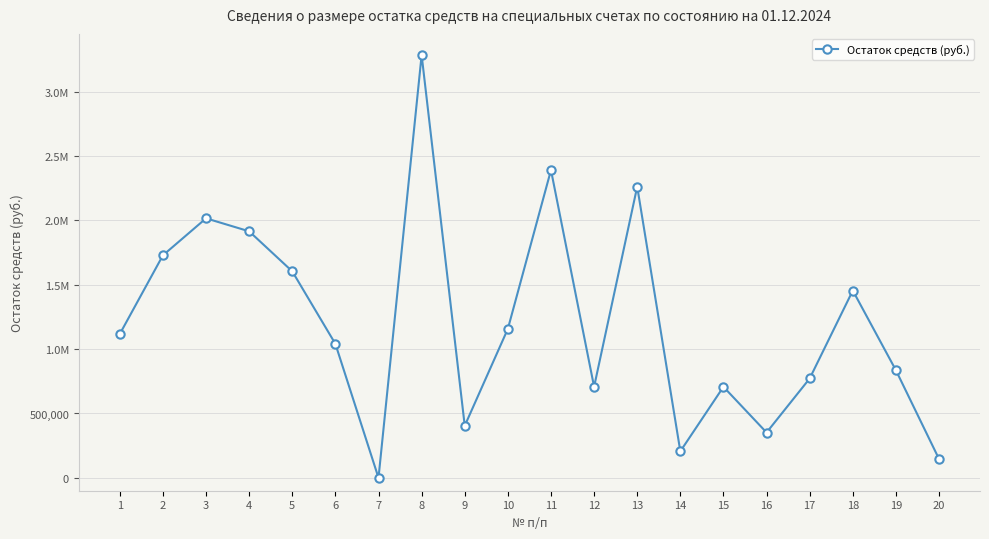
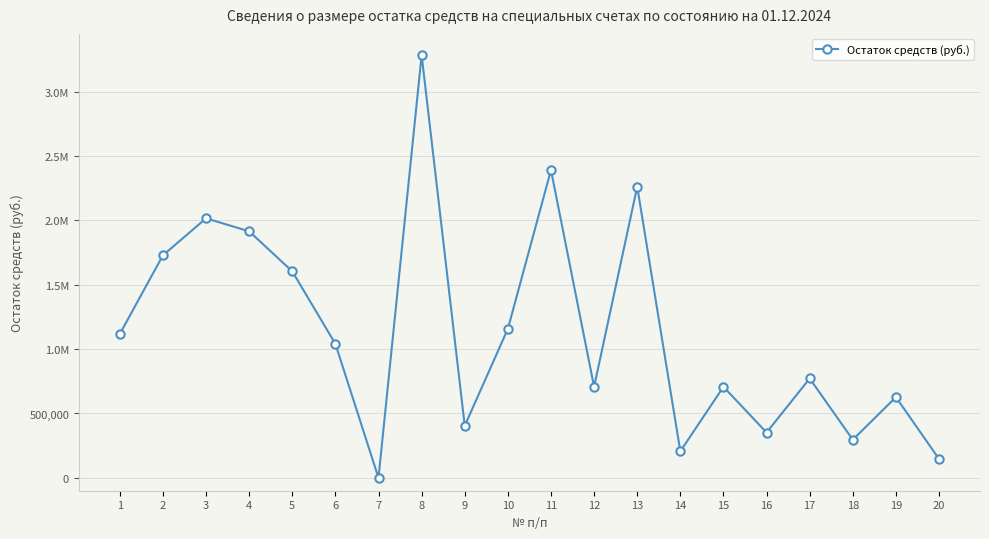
18: 1,460,000 -> 300,000
19: 840,000 -> 630,000
